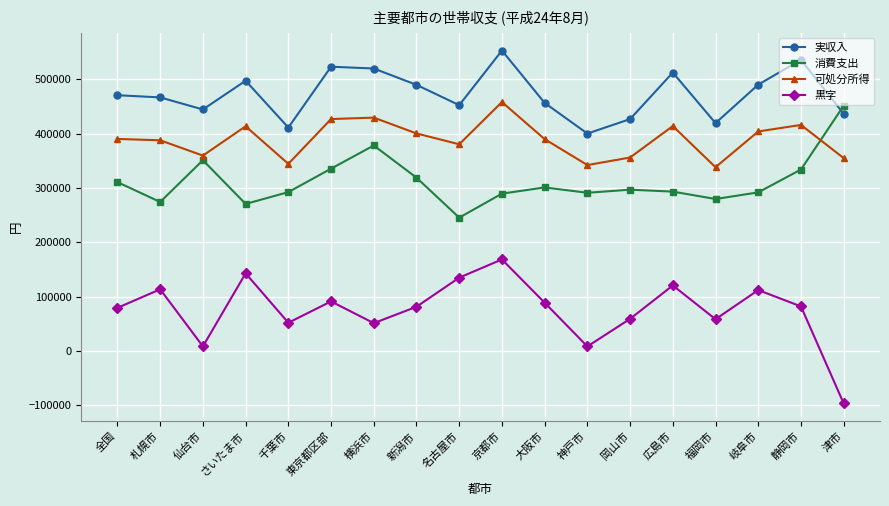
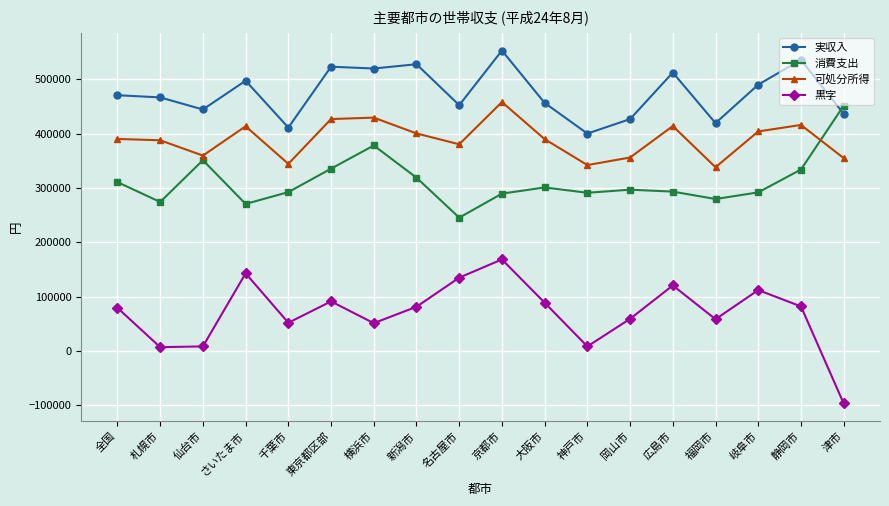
黒字, 札幌市: 110000 -> 10000
実収入, 新潟市: 490000 -> 530000
